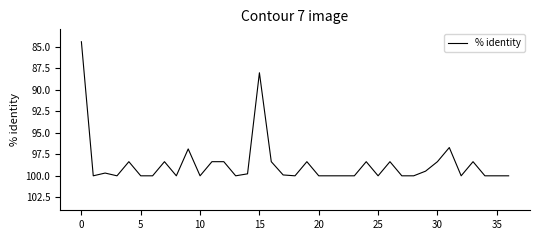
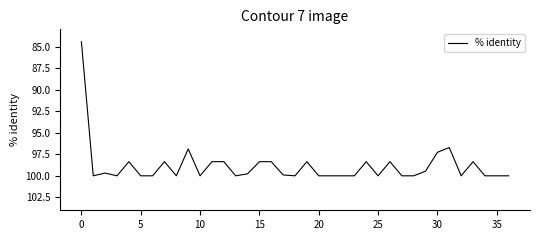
15: 88 -> 98
30: 98 -> 97
